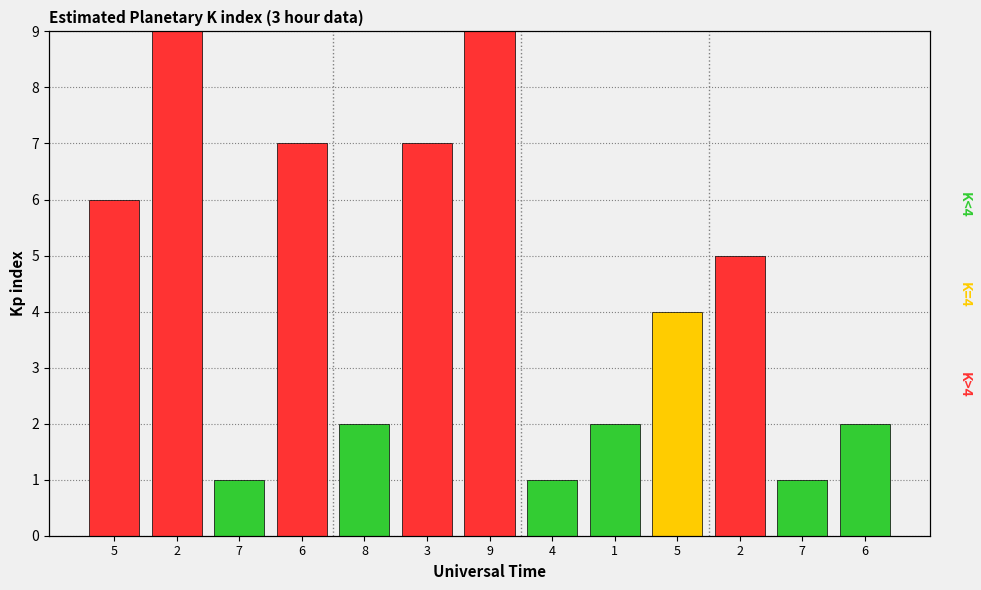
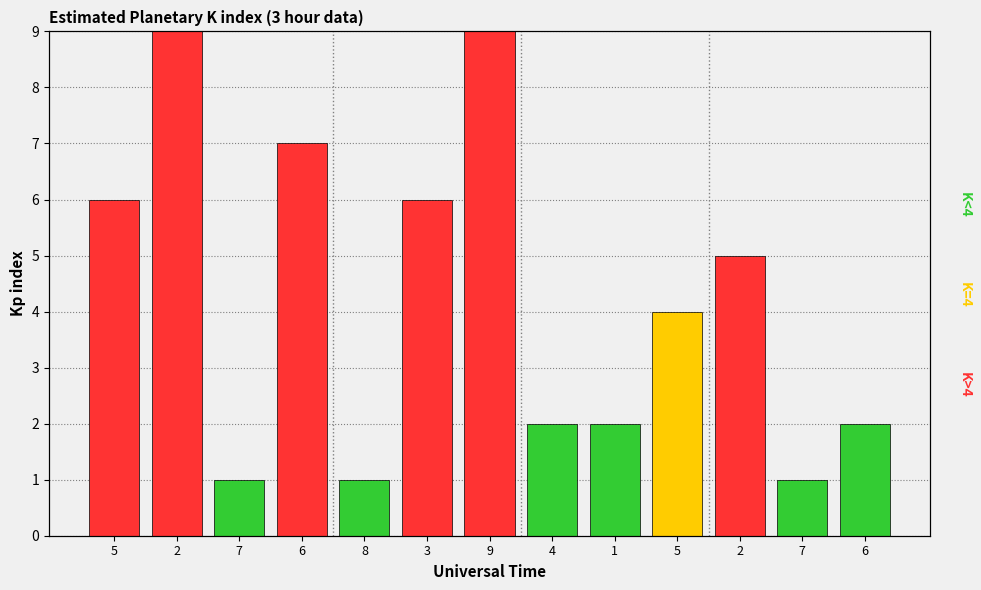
8: 2 -> 1
3: 7 -> 6
4: 1 -> 2
